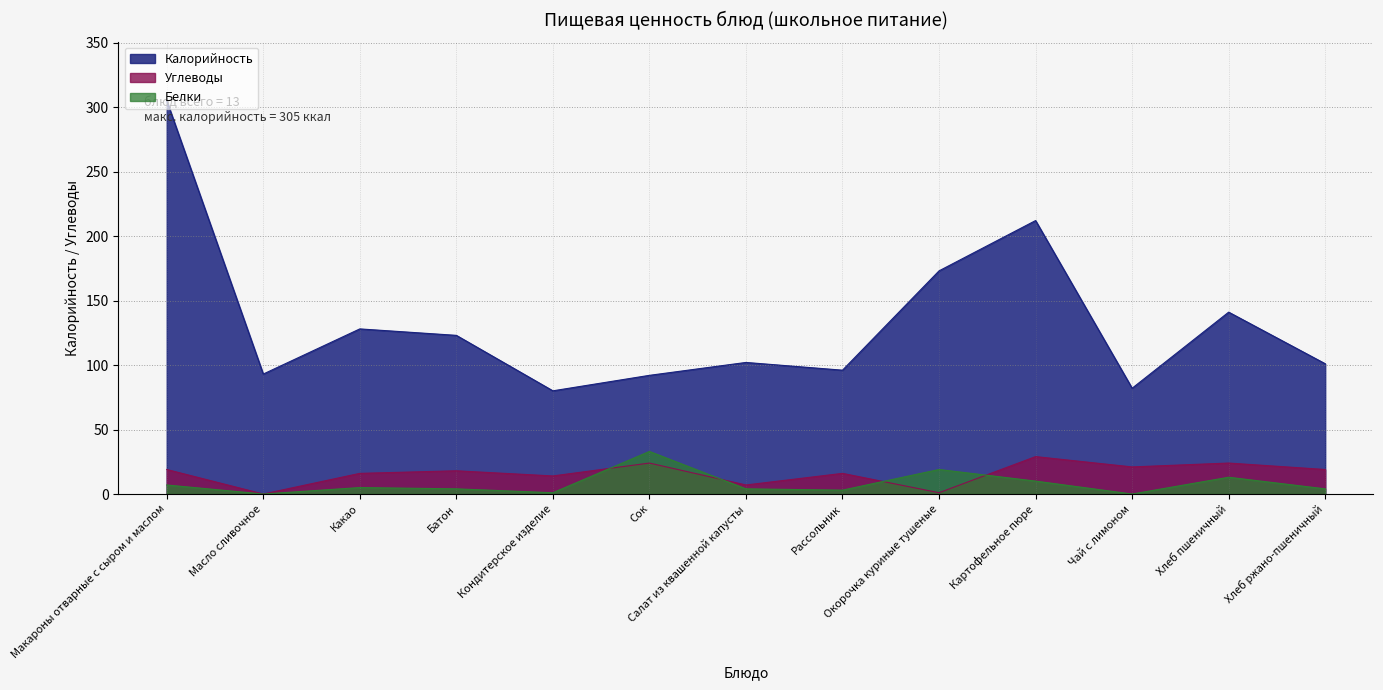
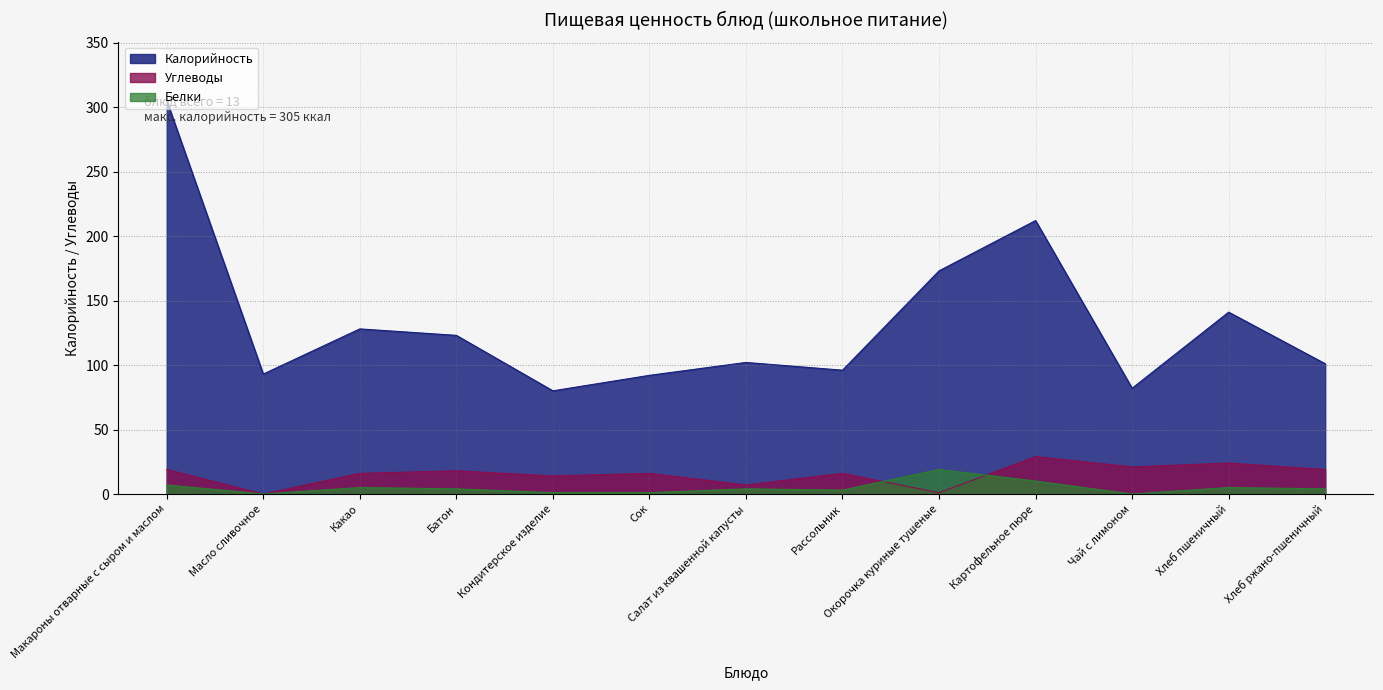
Углеводы, Сок: 24 -> 16
Белки, Сок: 33 -> 1
Белки, Хлеб пшеничный: 13 -> 5
